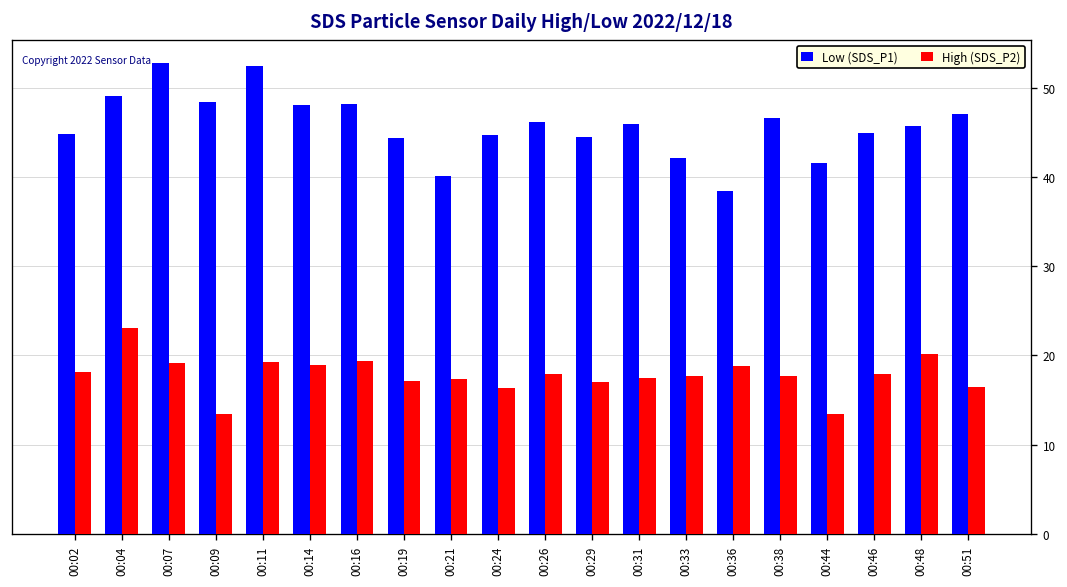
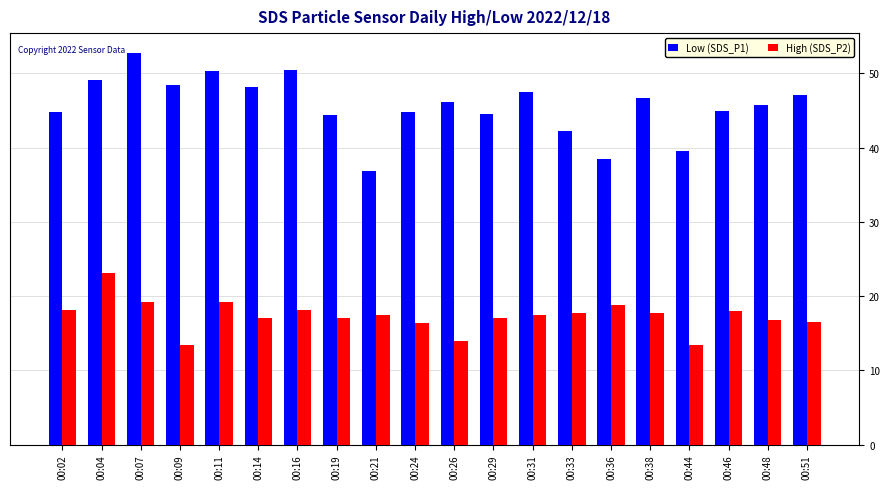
Low (SDS_P1), 00:11: 53 -> 50
High (SDS_P2), 00:14: 19 -> 17
Low (SDS_P1), 00:16: 48 -> 50
High (SDS_P2), 00:16: 19 -> 18
Low (SDS_P1), 00:21: 40 -> 37
High (SDS_P2), 00:26: 18 -> 14
Low (SDS_P1), 00:31: 46 -> 47
Low (SDS_P1), 00:44: 42 -> 40
High (SDS_P2), 00:48: 20 -> 17
